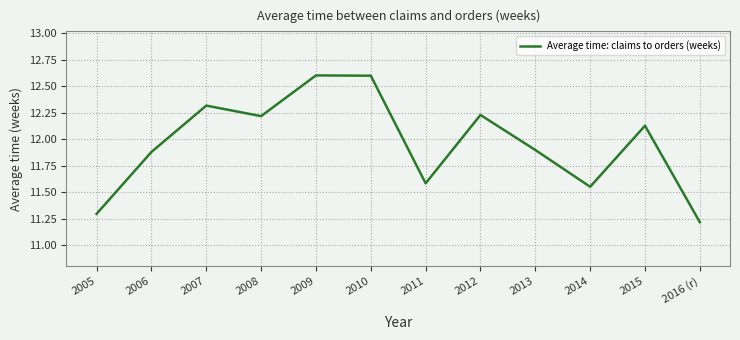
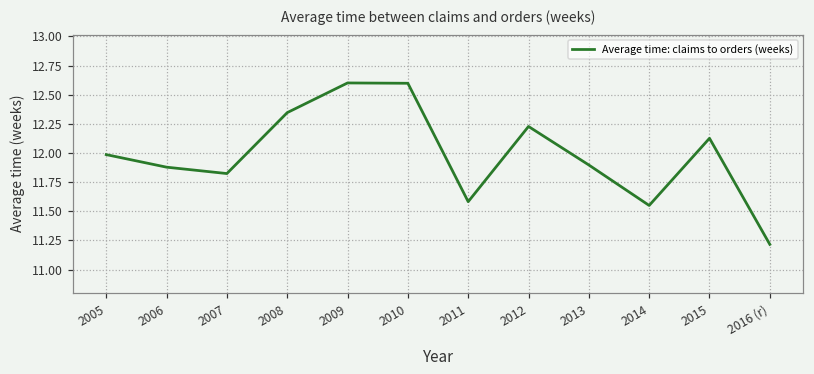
2005: 11.29 -> 11.99
2007: 12.32 -> 11.82
2008: 12.22 -> 12.35
